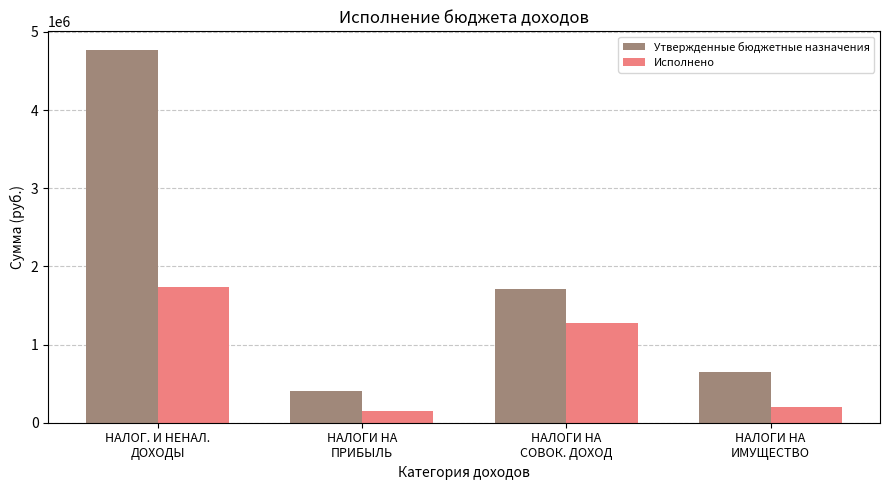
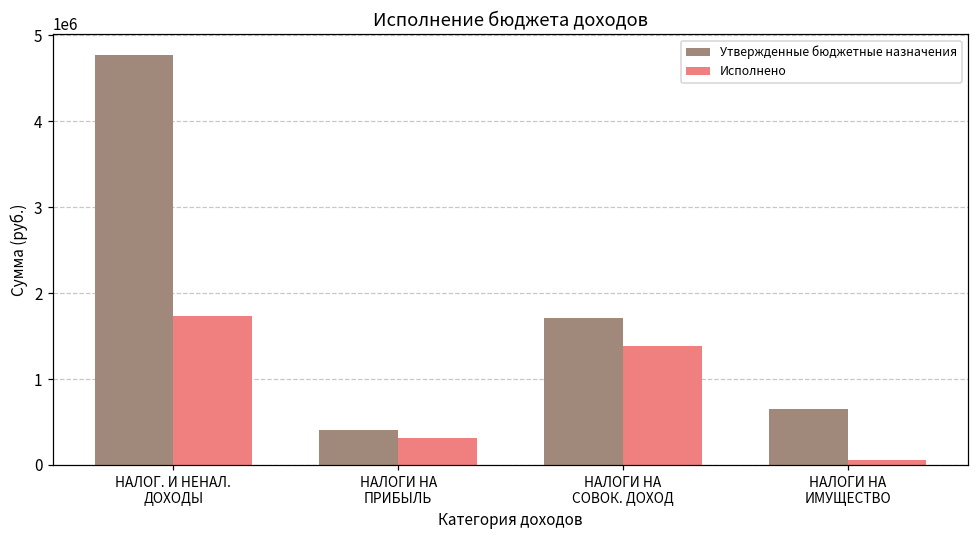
Исполнено, НАЛОГИ НА ПРИБЫЛЬ: 200000 -> 300000
Исполнено, НАЛОГИ НА СОВОК. ДОХОД: 1300000 -> 1400000
Исполнено, НАЛОГИ НА ИМУЩЕСТВО: 200000 -> 100000
